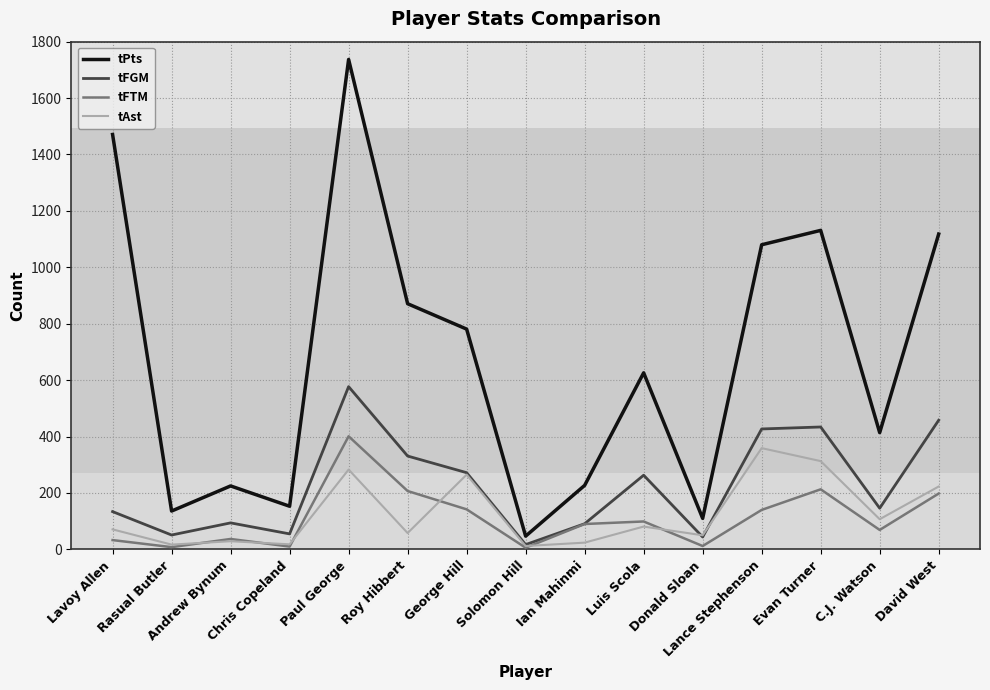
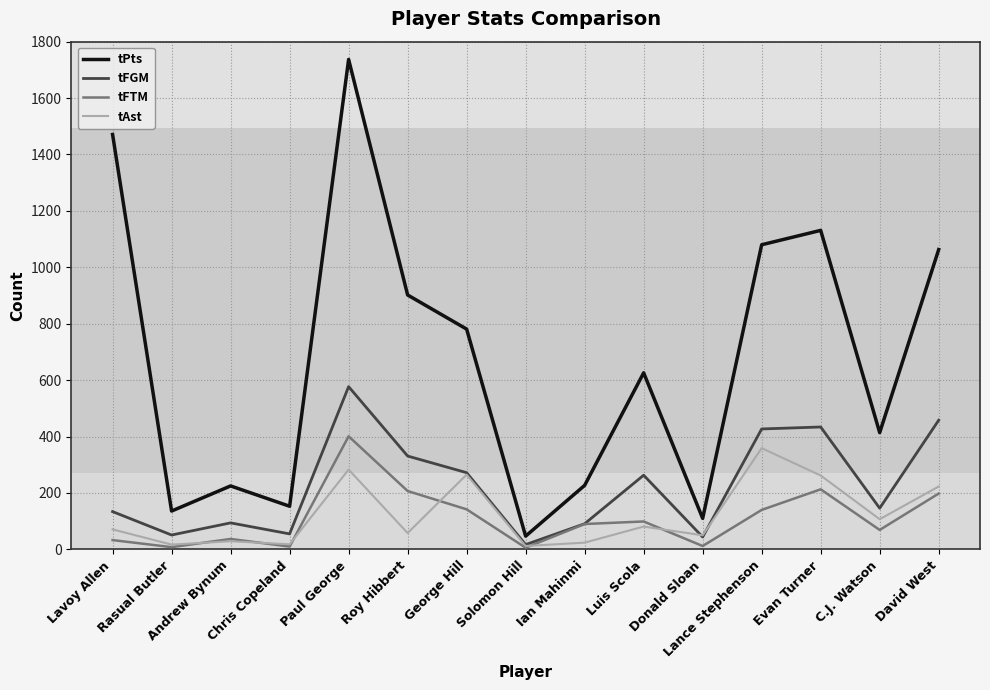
tPts, Roy Hibbert: 870 -> 900
tAst, Evan Turner: 310 -> 260
tPts, David West: 1120 -> 1060
